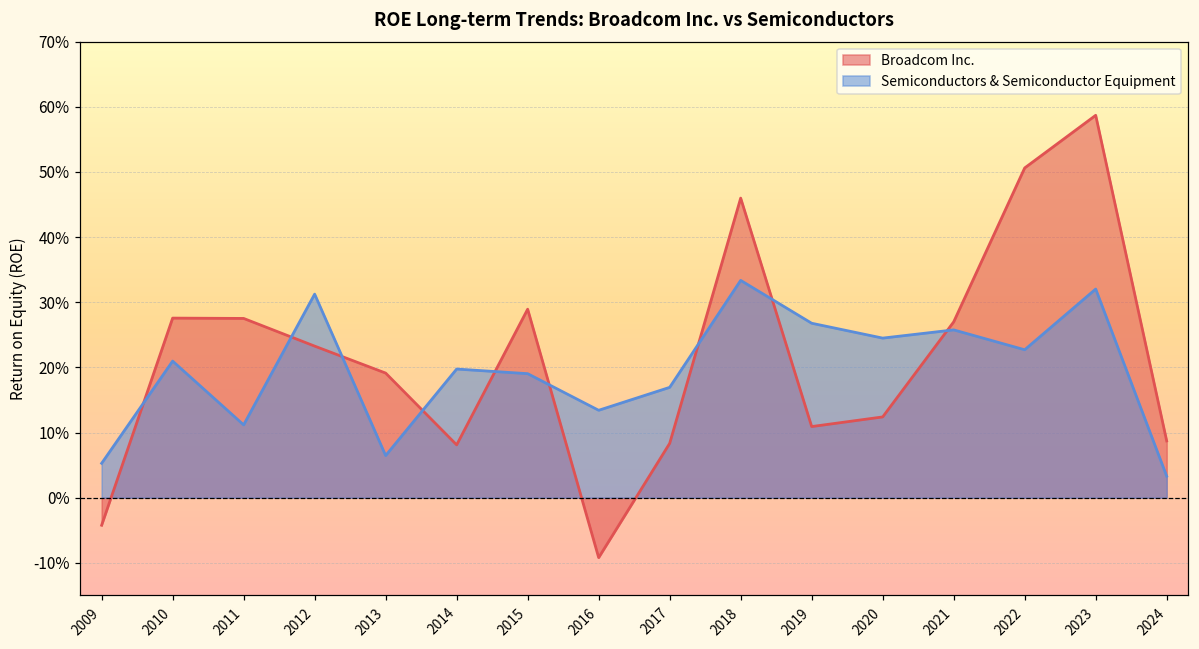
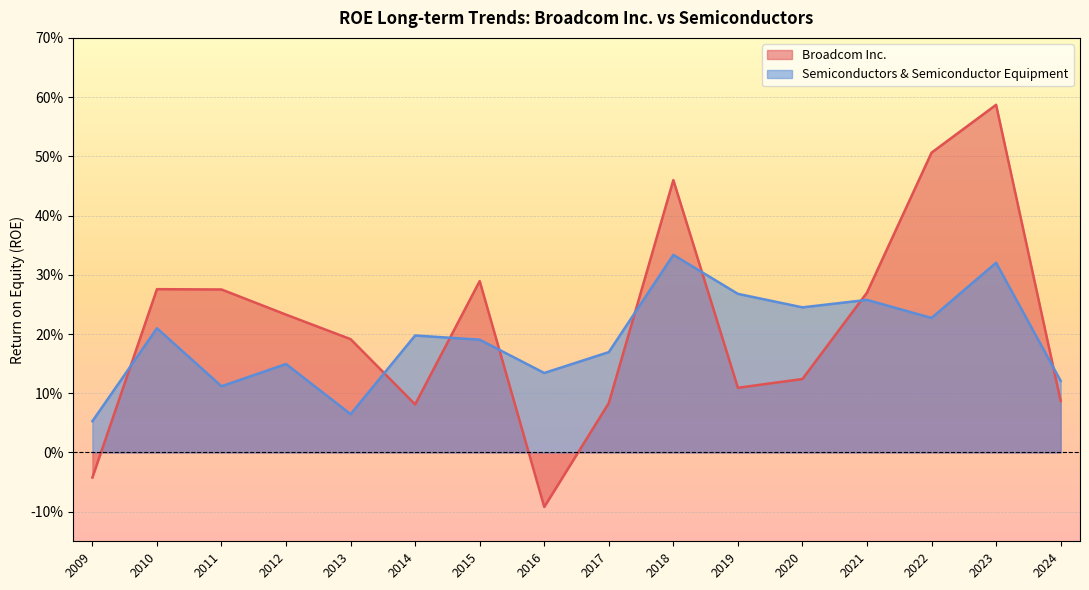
Semiconductors & Semiconductor Equipment, 2012: 31% -> 15%
Semiconductors & Semiconductor Equipment, 2024: 3% -> 12%
